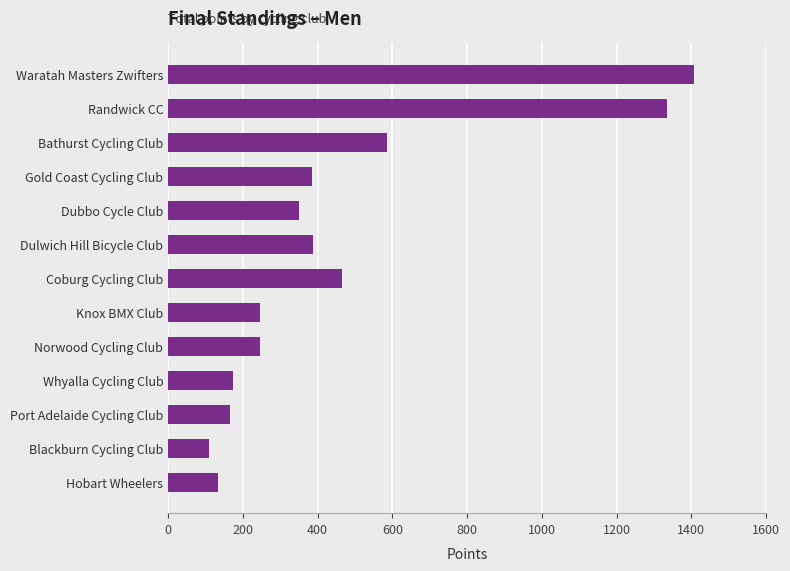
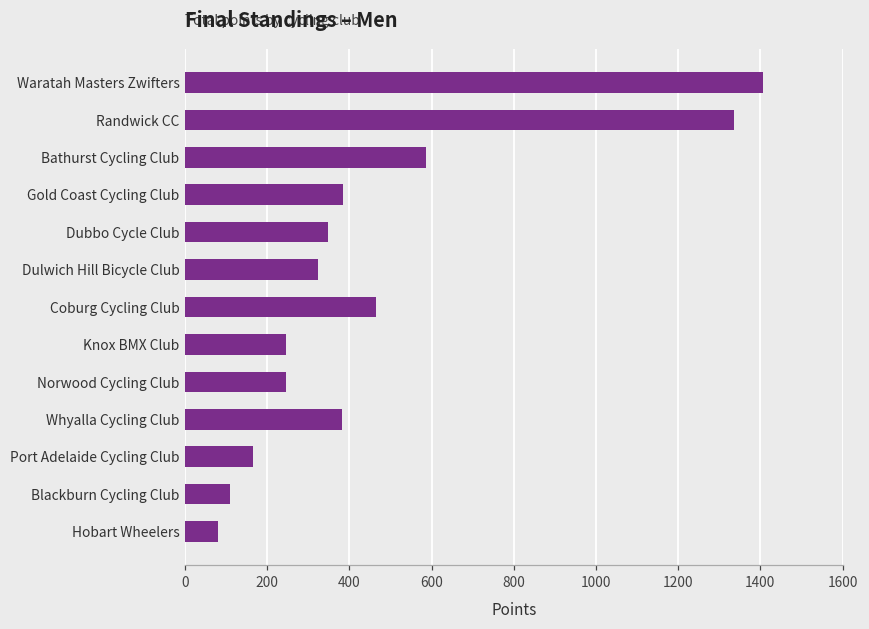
Dulwich Hill Bicycle Club: 390 -> 320
Whyalla Cycling Club: 170 -> 380
Hobart Wheelers: 130 -> 80
